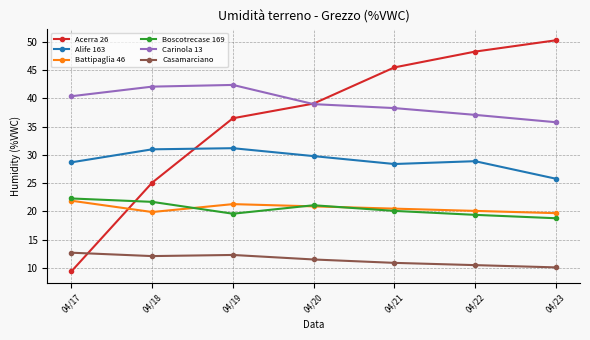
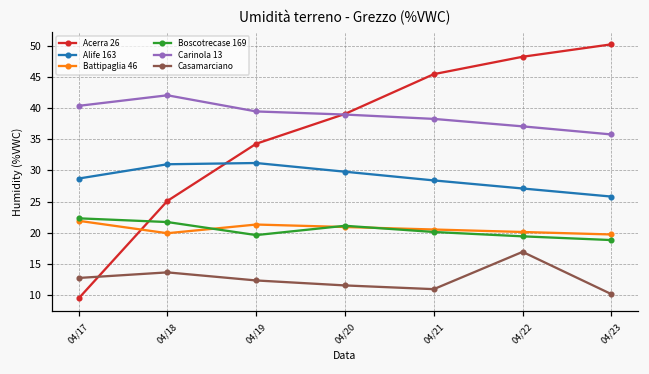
Casamarciano, 04/18: 12 -> 14
Acerra 26, 04/19: 37 -> 34
Carinola 13, 04/19: 42 -> 40
Alife 163, 04/22: 29 -> 27
Casamarciano, 04/22: 11 -> 17
